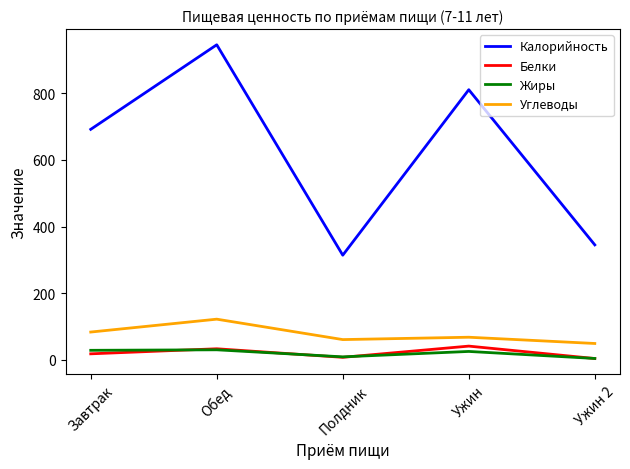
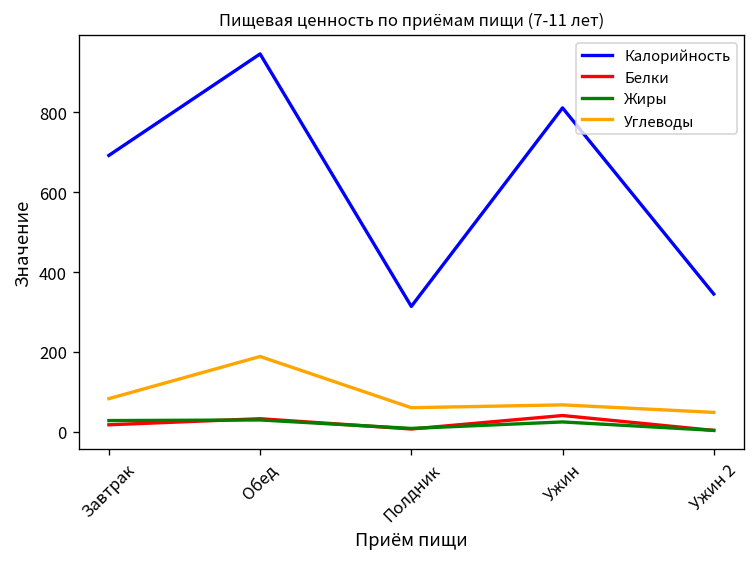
Углеводы, Обед: 120 -> 190
